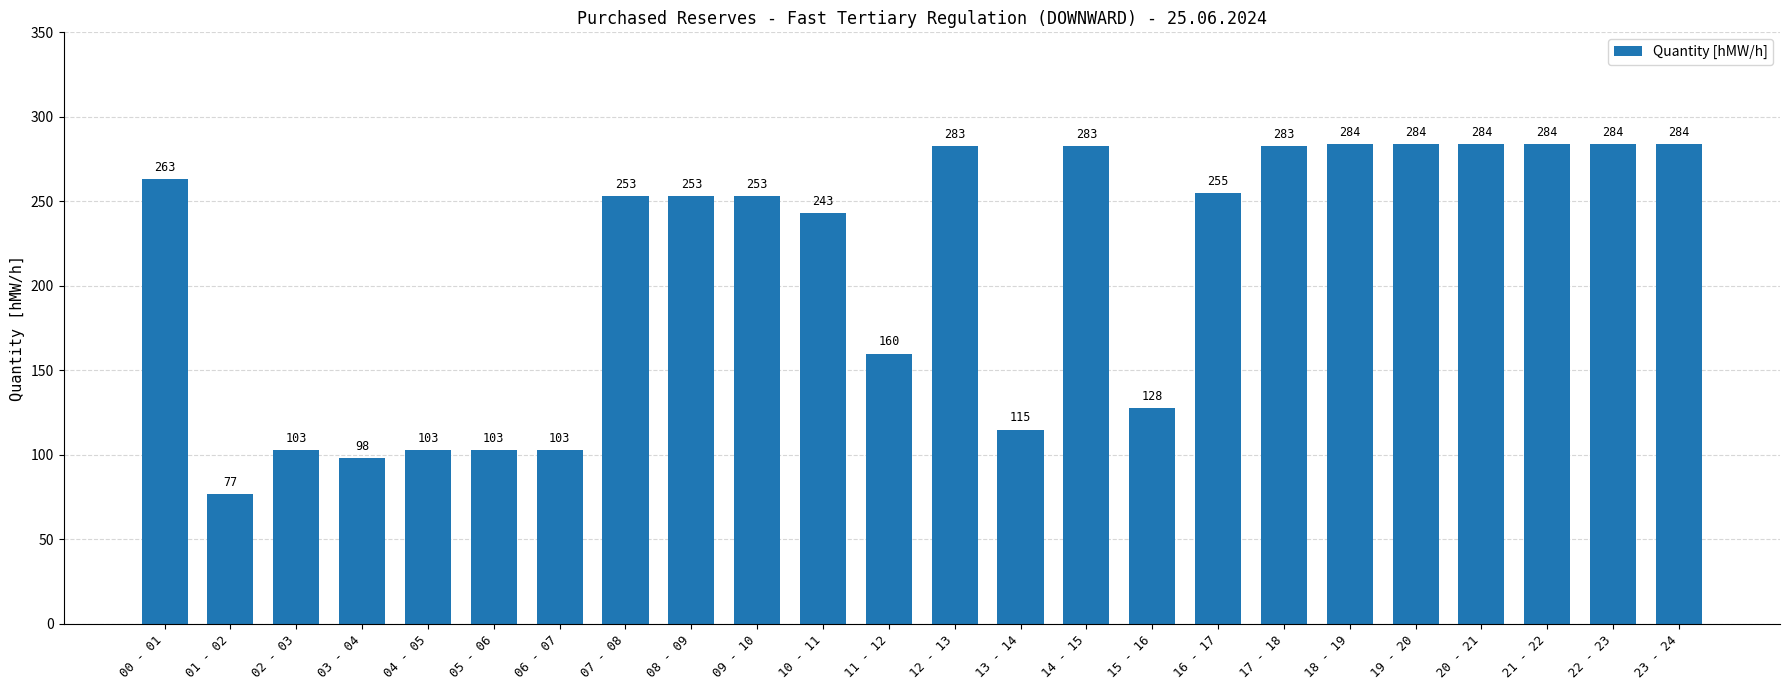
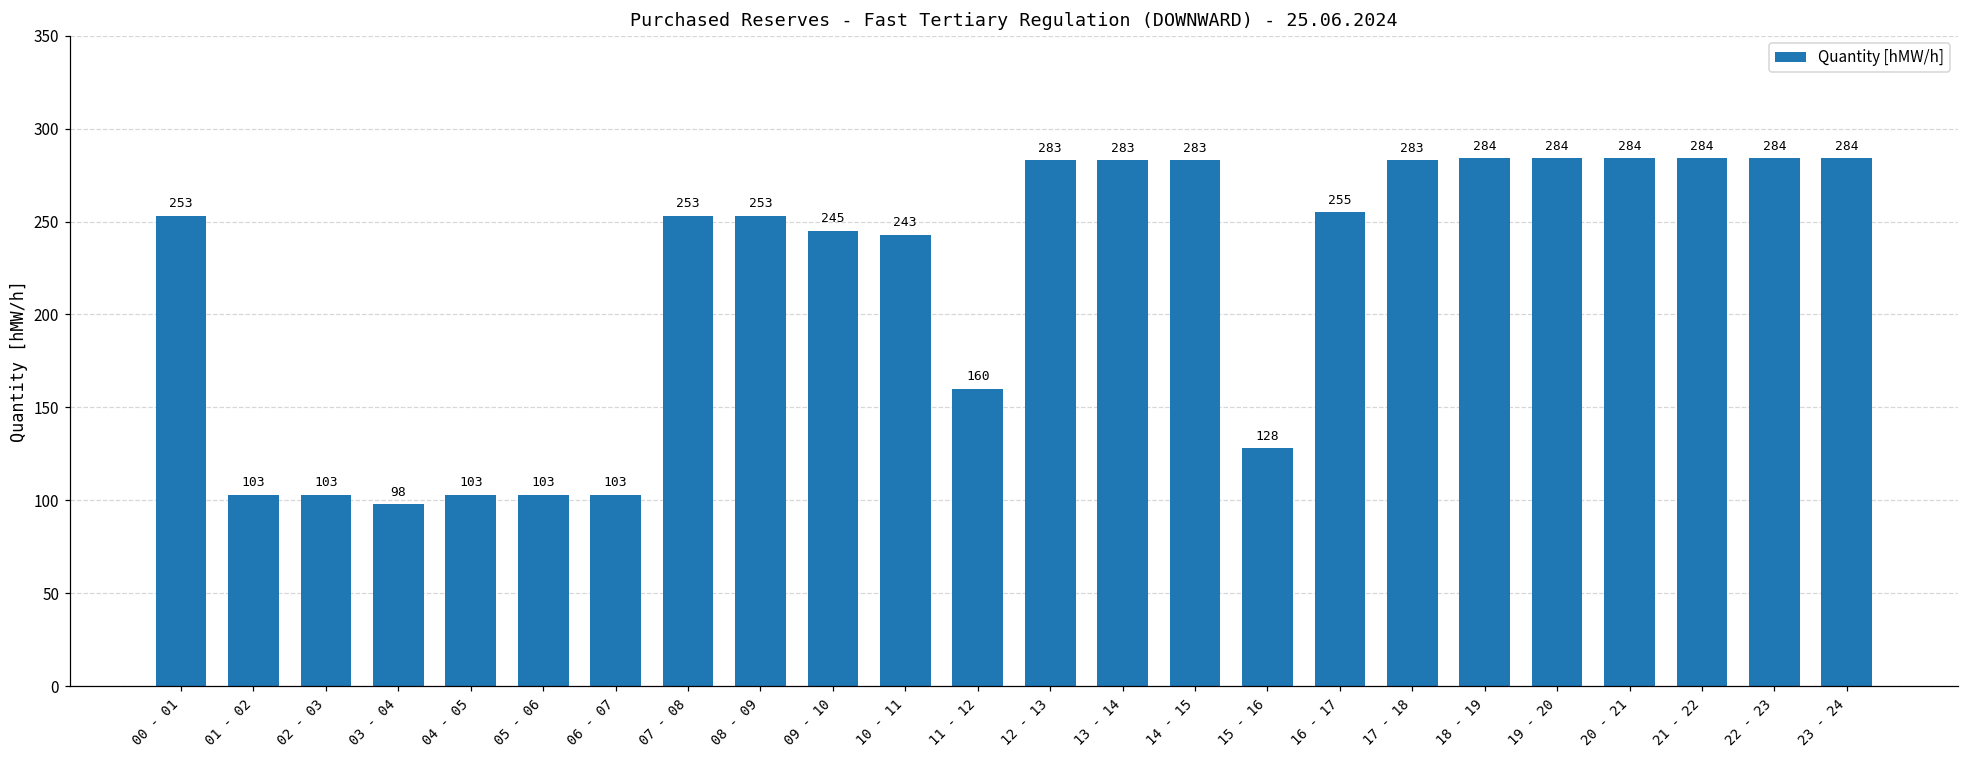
00 - 01: 263 -> 253
01 - 02: 77 -> 103
09 - 10: 253 -> 245
13 - 14: 115 -> 283
